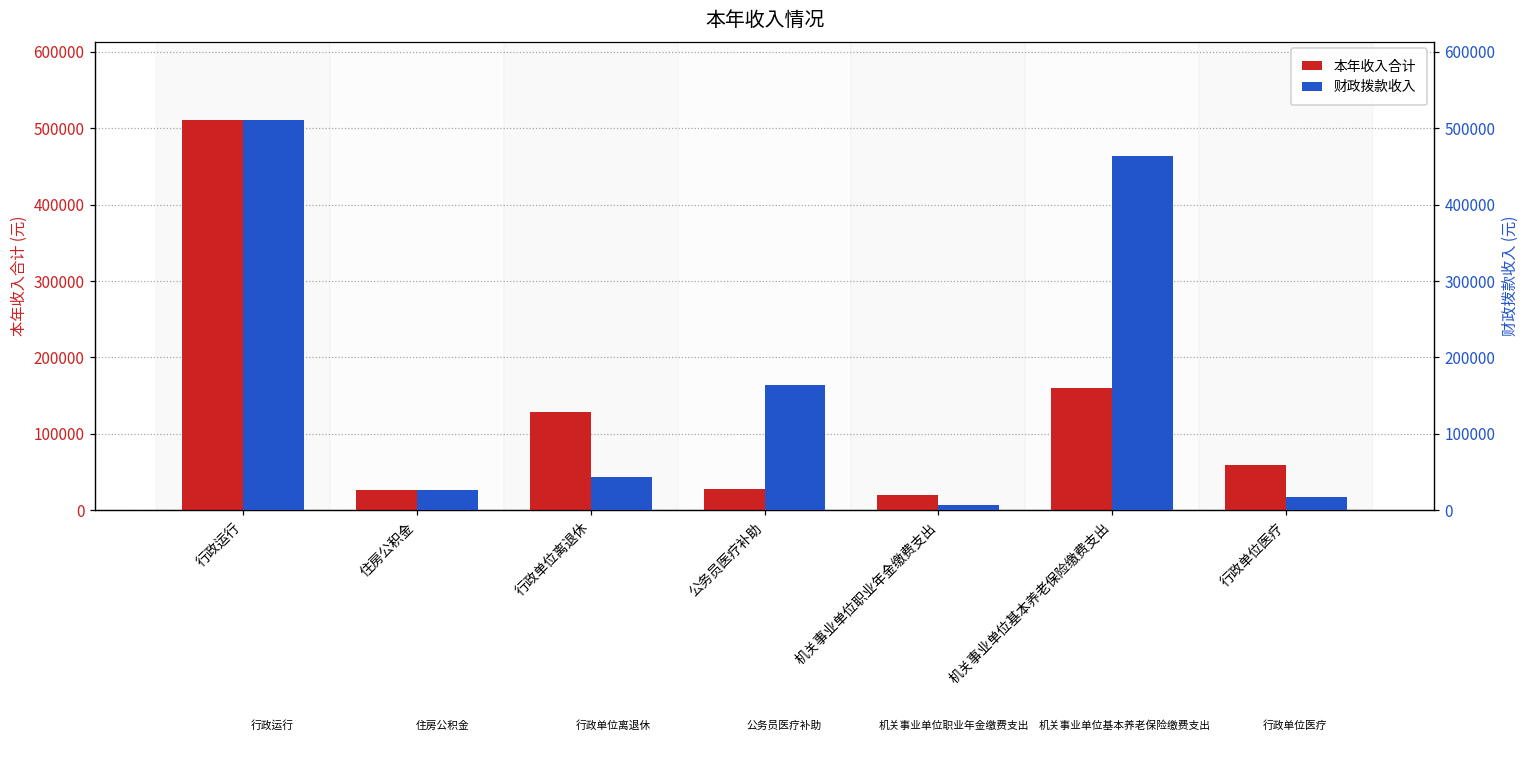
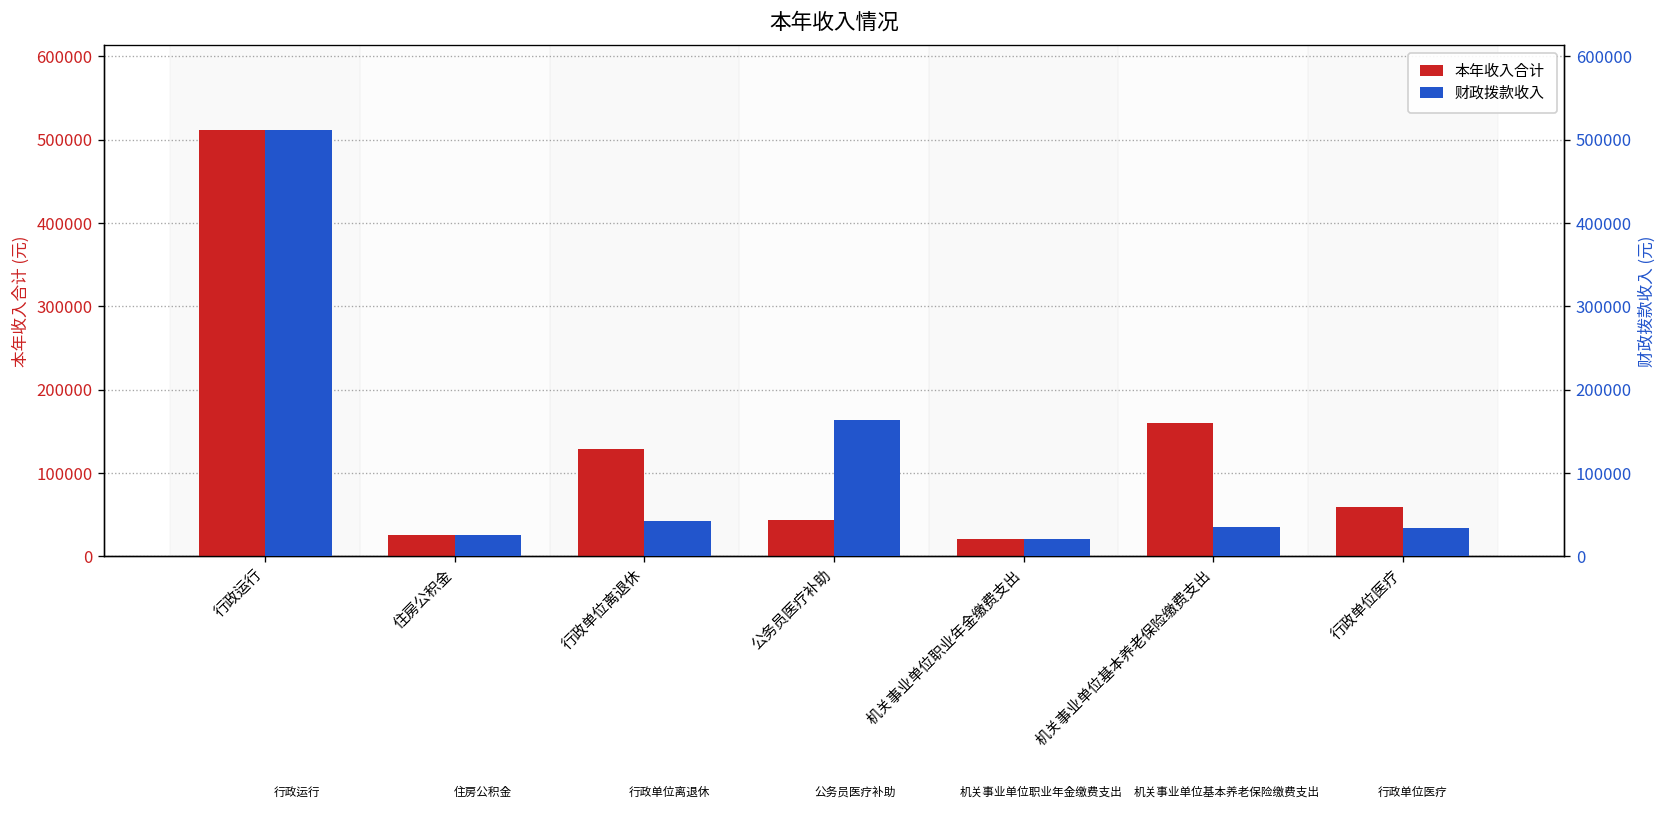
本年收入合计, 公务员医疗补助: 30000 -> 40000
财政拨款收入, 机关事业单位职业年金缴费支出: 10000 -> 20000
财政拨款收入, 机关事业单位基本养老保险缴费支出: 460000 -> 40000
财政拨款收入, 行政单位医疗: 20000 -> 30000
